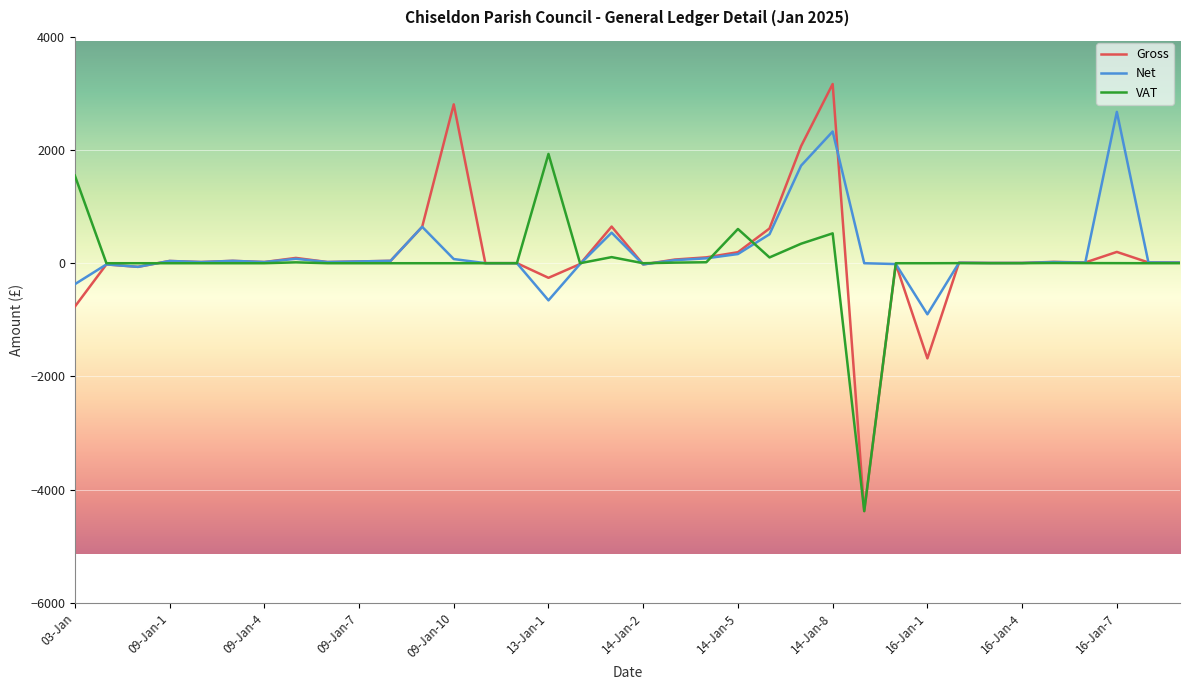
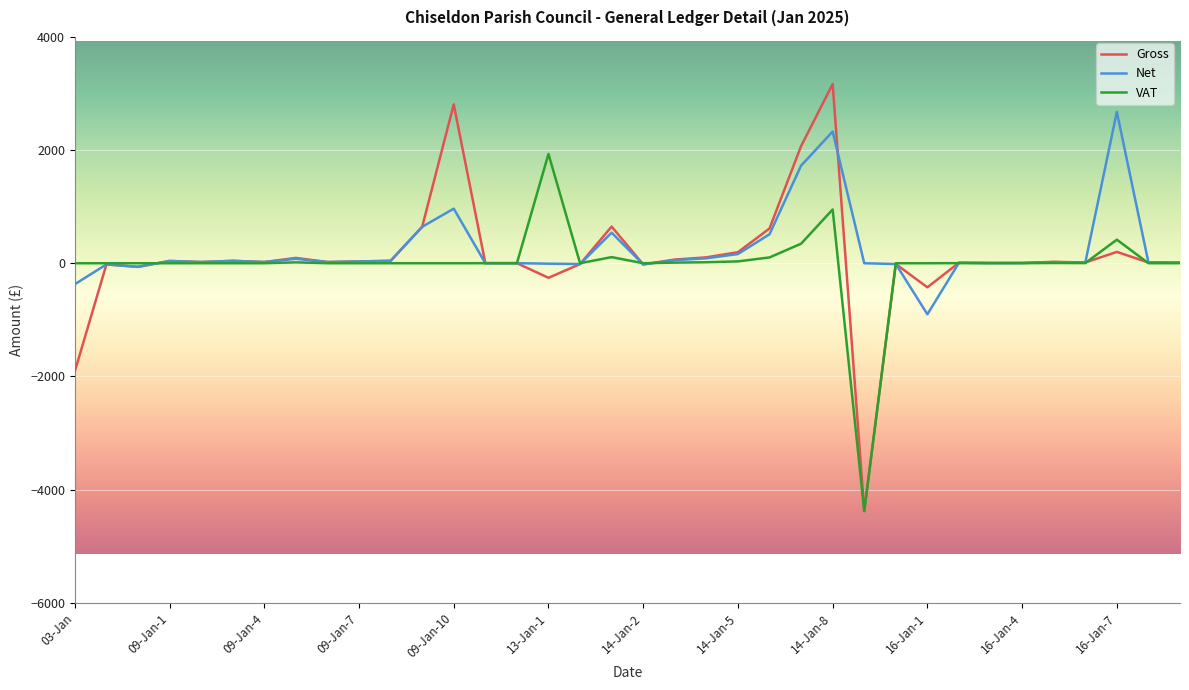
Gross, 03-Jan: -800 -> -1900
VAT, 03-Jan: 1500 -> 0
Net, 09-Jan-10: 100 -> 1000
Net, 13-Jan-1: -700 -> 0
VAT, 14-Jan-5: 600 -> 0
VAT, 14-Jan-8: 500 -> 1000
Gross, 16-Jan-1: -1700 -> -400
VAT, 16-Jan-7: 0 -> 400
